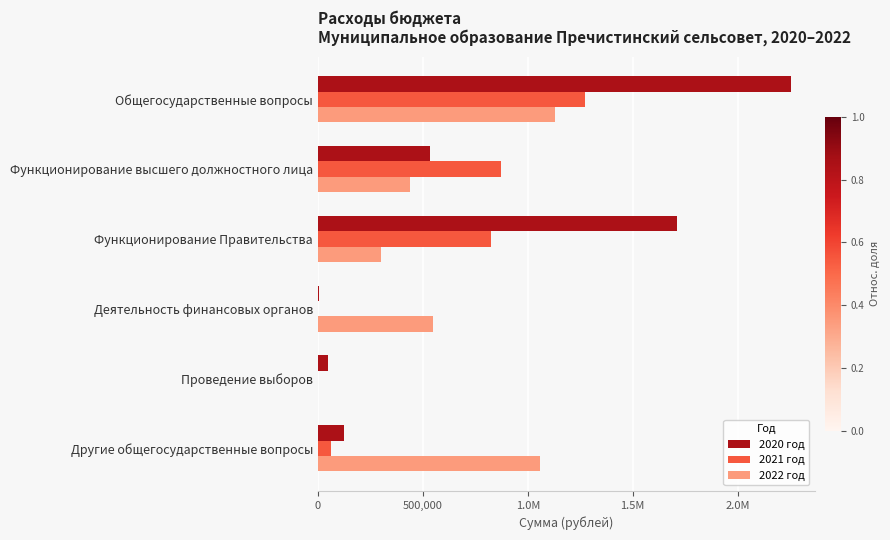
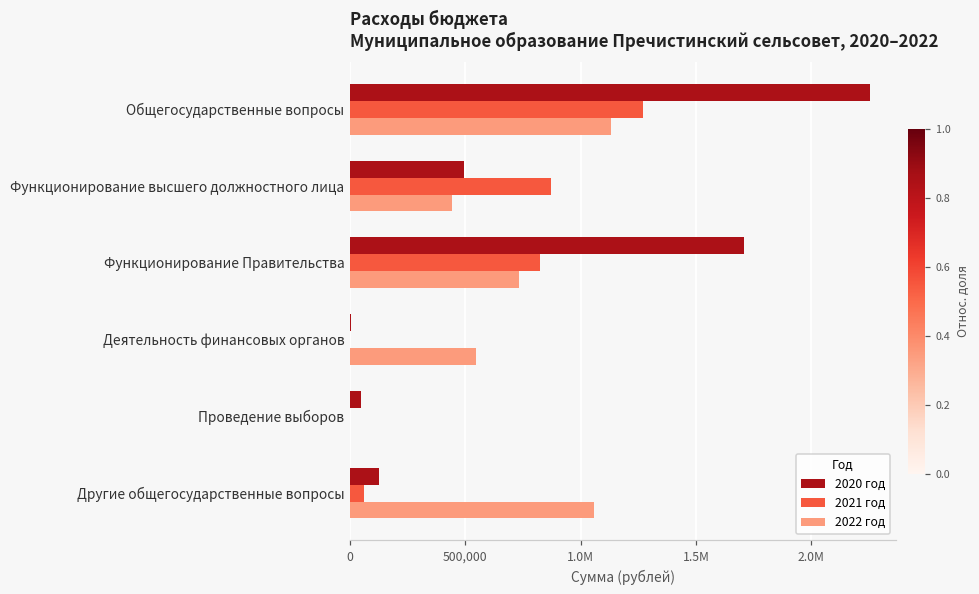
2020 год, Функционирование высшего должностного лица: 530,000 -> 500,000
2022 год, Функционирование Правительства: 300,000 -> 730,000
